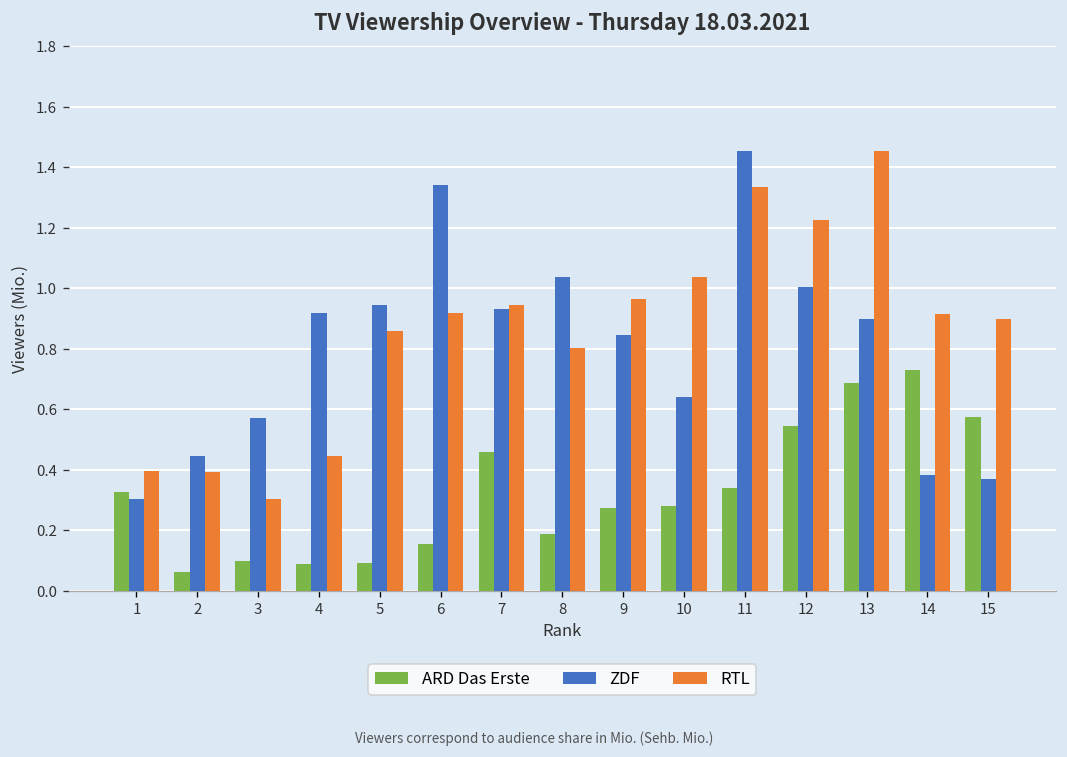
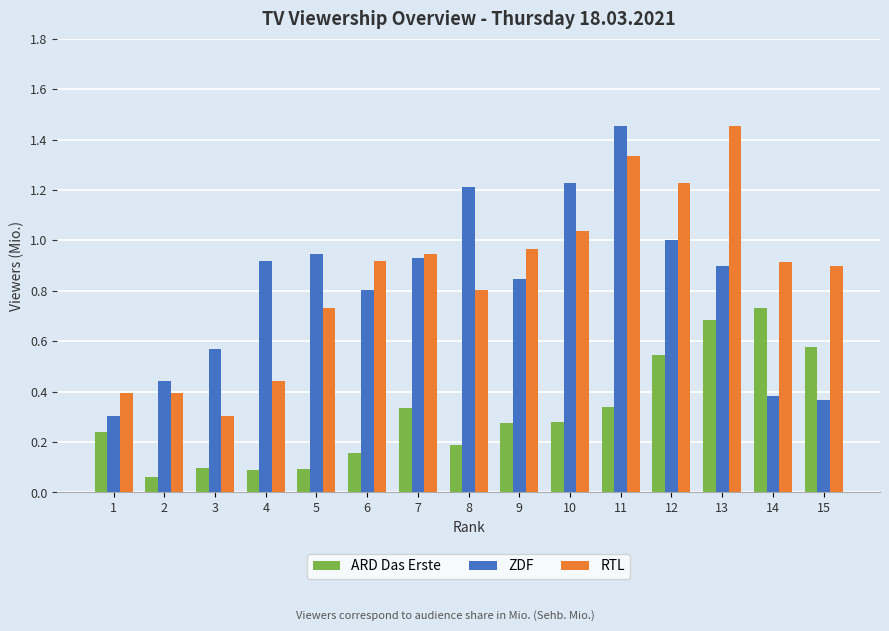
ARD Das Erste, 1: 0.33 -> 0.24
RTL, 5: 0.86 -> 0.73
ZDF, 6: 1.34 -> 0.80
ARD Das Erste, 7: 0.46 -> 0.34
ZDF, 8: 1.04 -> 1.21
ZDF, 10: 0.64 -> 1.23
